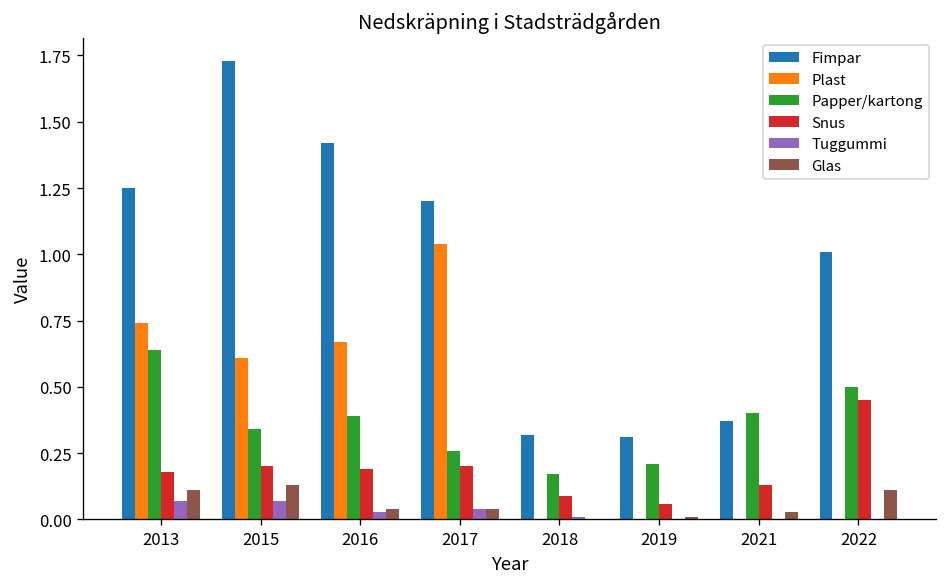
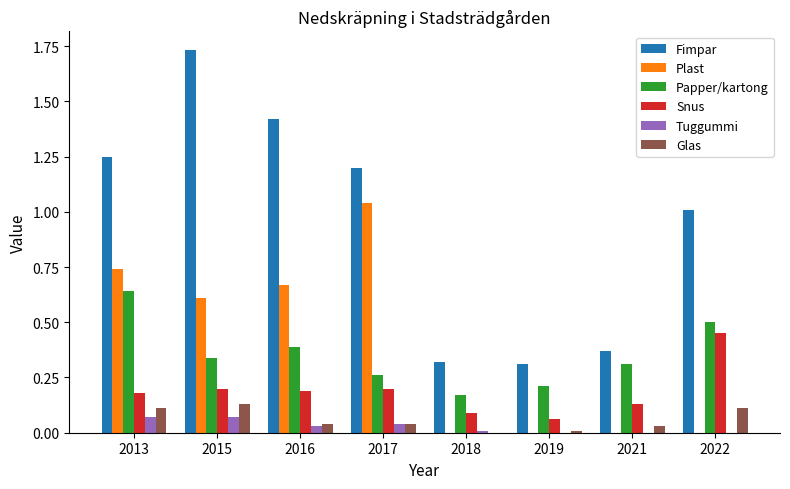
Papper/kartong, 2021: 0.40 -> 0.31
